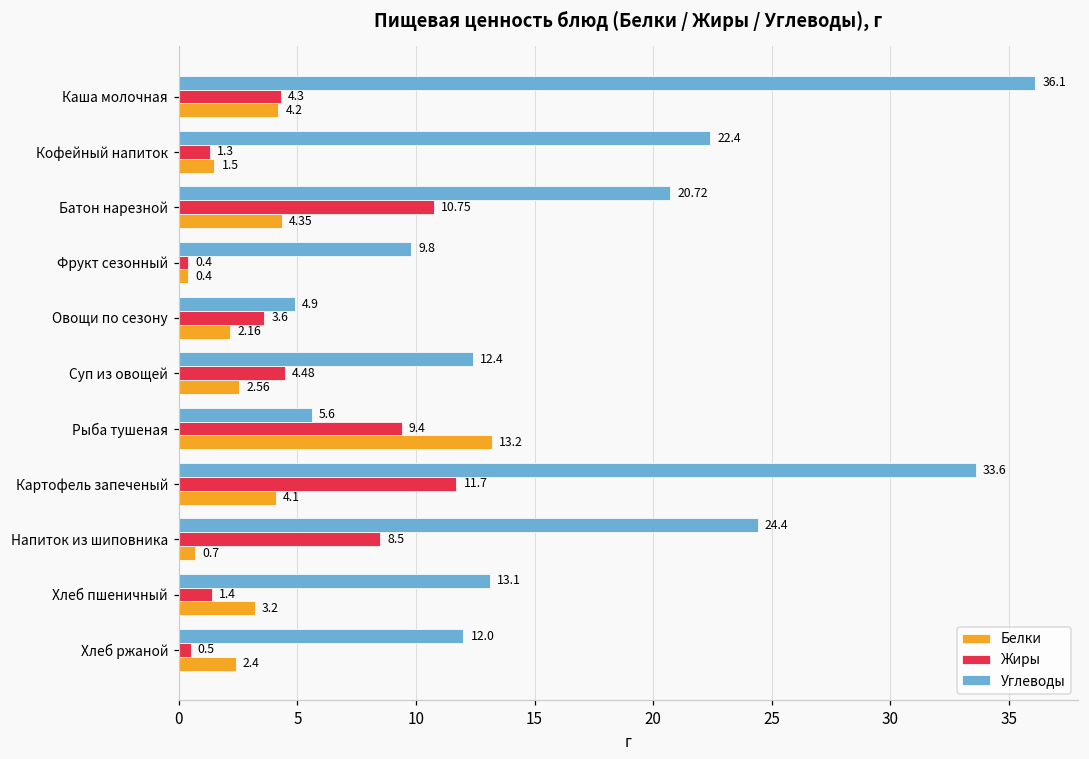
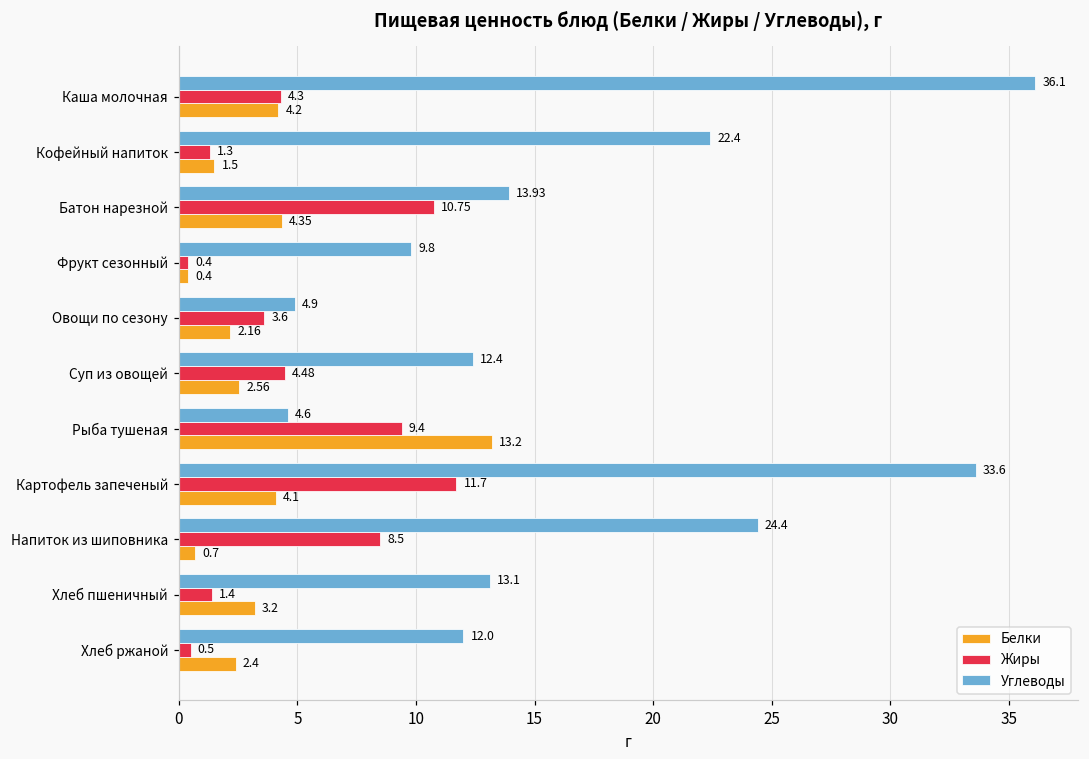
Углеводы, Батон нарезной: 20.72 -> 13.93
Углеводы, Рыба тушеная: 5.6 -> 4.6
